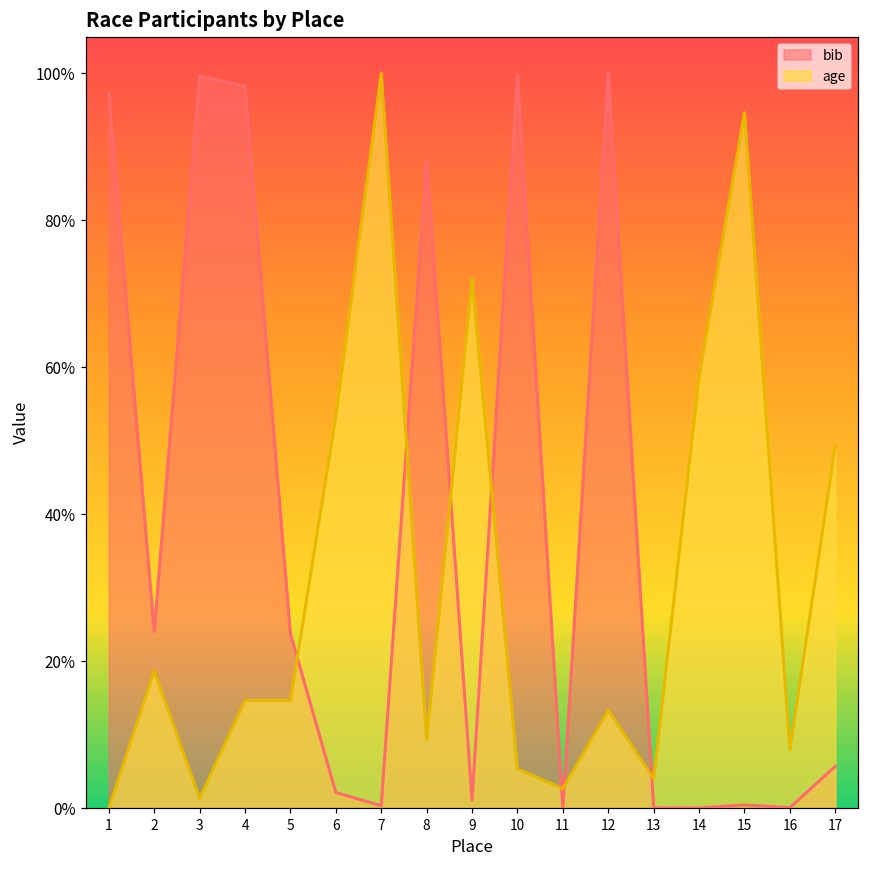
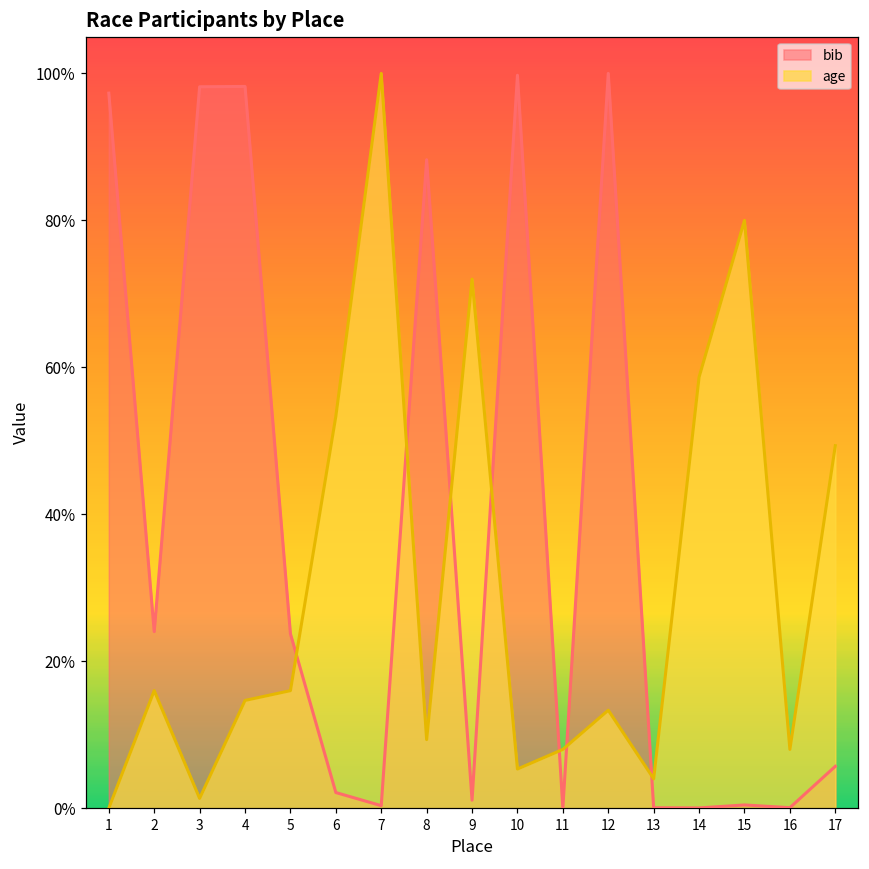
age, 2: 19% -> 16%
bib, 3: 100% -> 98%
age, 5: 15% -> 16%
age, 11: 3% -> 8%
age, 15: 95% -> 80%
